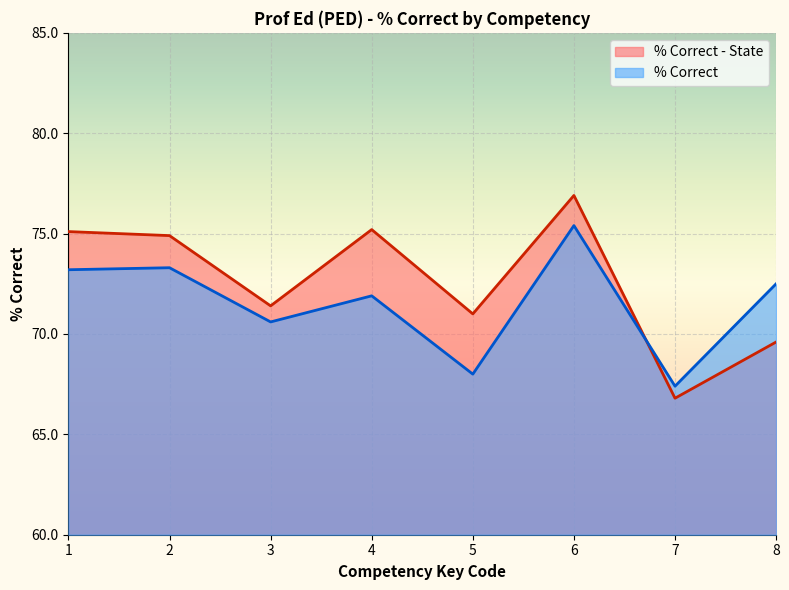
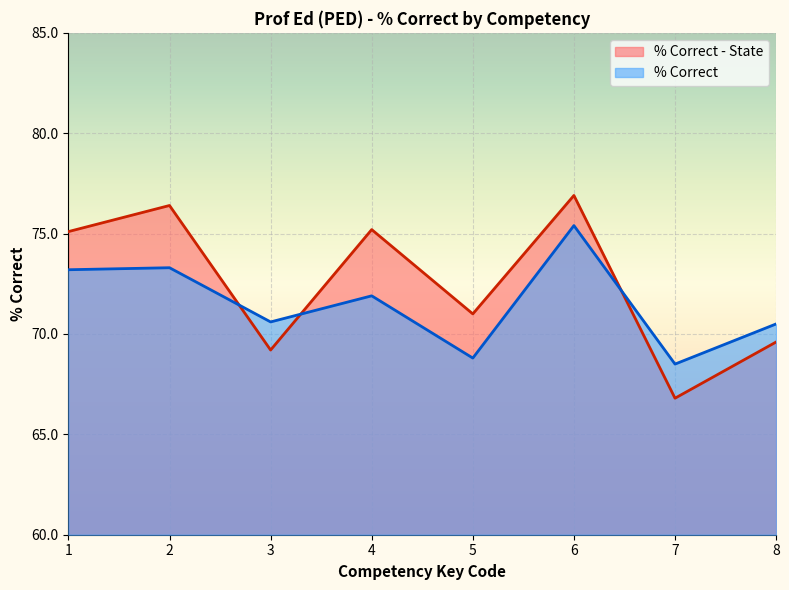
% Correct - State, 2: 74.9 -> 76.4
% Correct - State, 3: 71.4 -> 69.2
% Correct, 5: 68.0 -> 68.8
% Correct, 7: 67.4 -> 68.5
% Correct, 8: 72.5 -> 70.5
